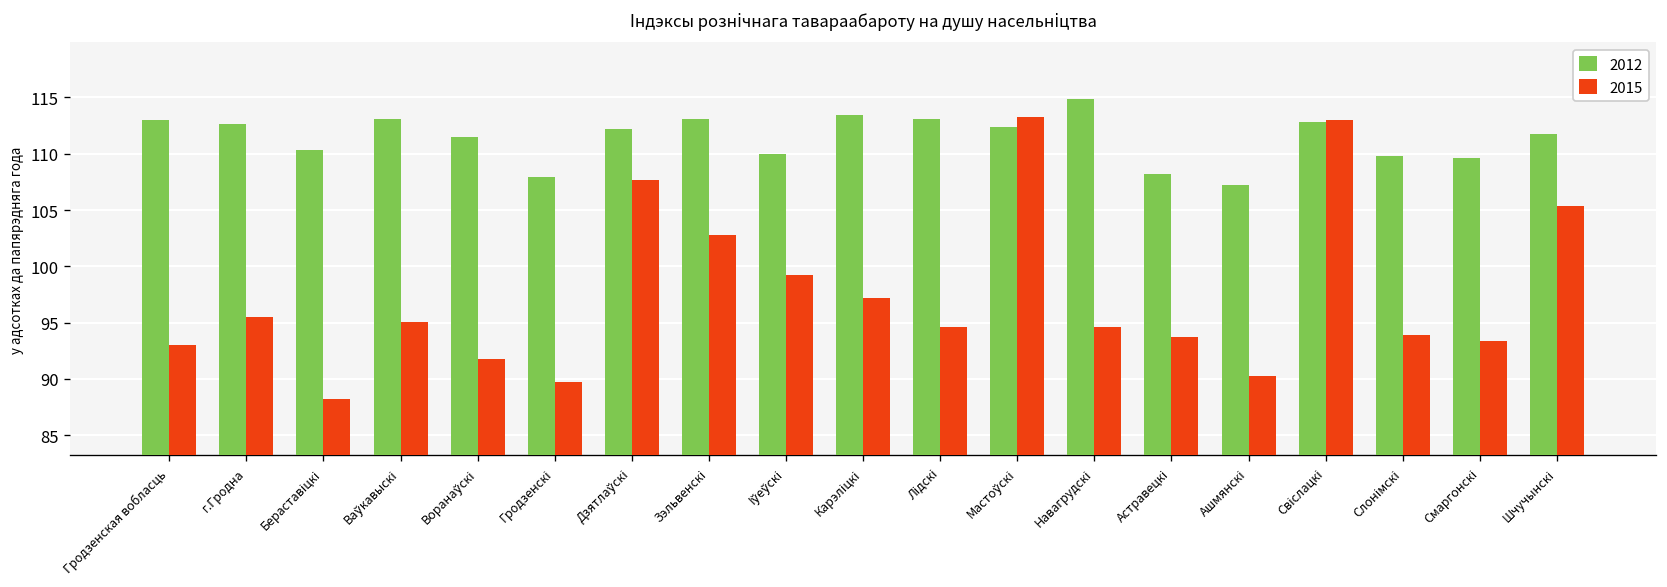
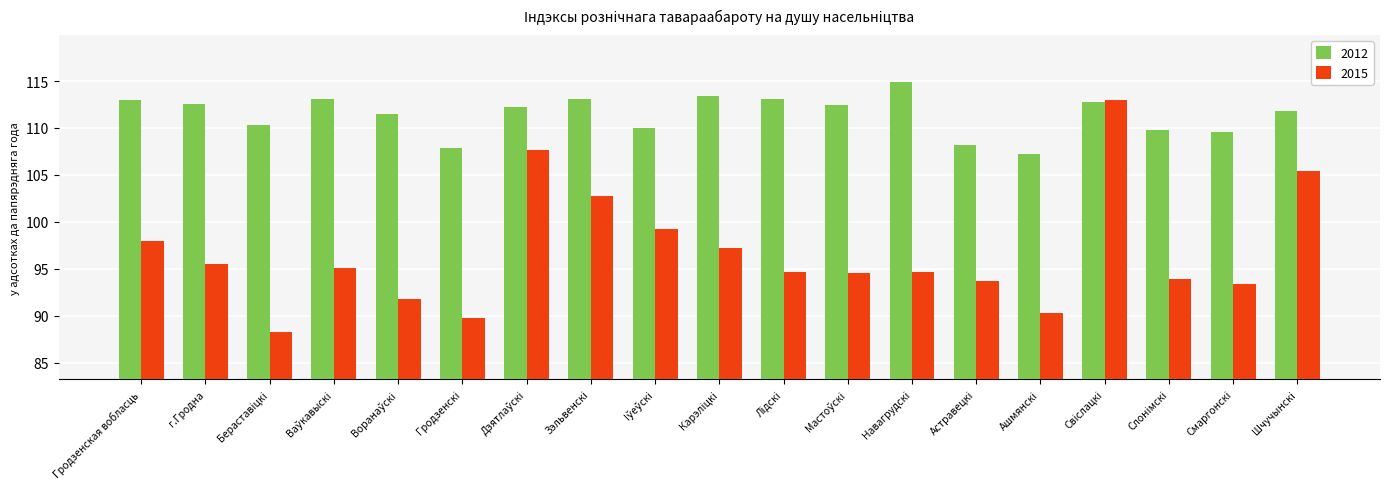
2015, Гродзенская вобласць: 93 -> 98
2015, Мастоўскі: 113 -> 95
